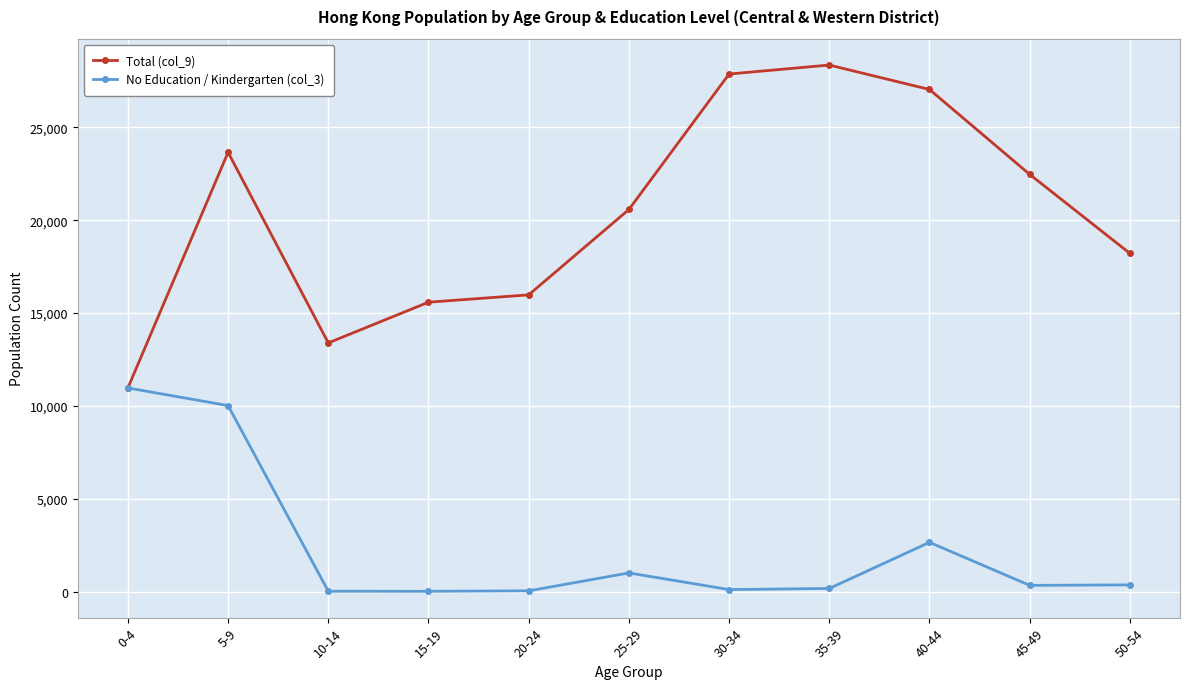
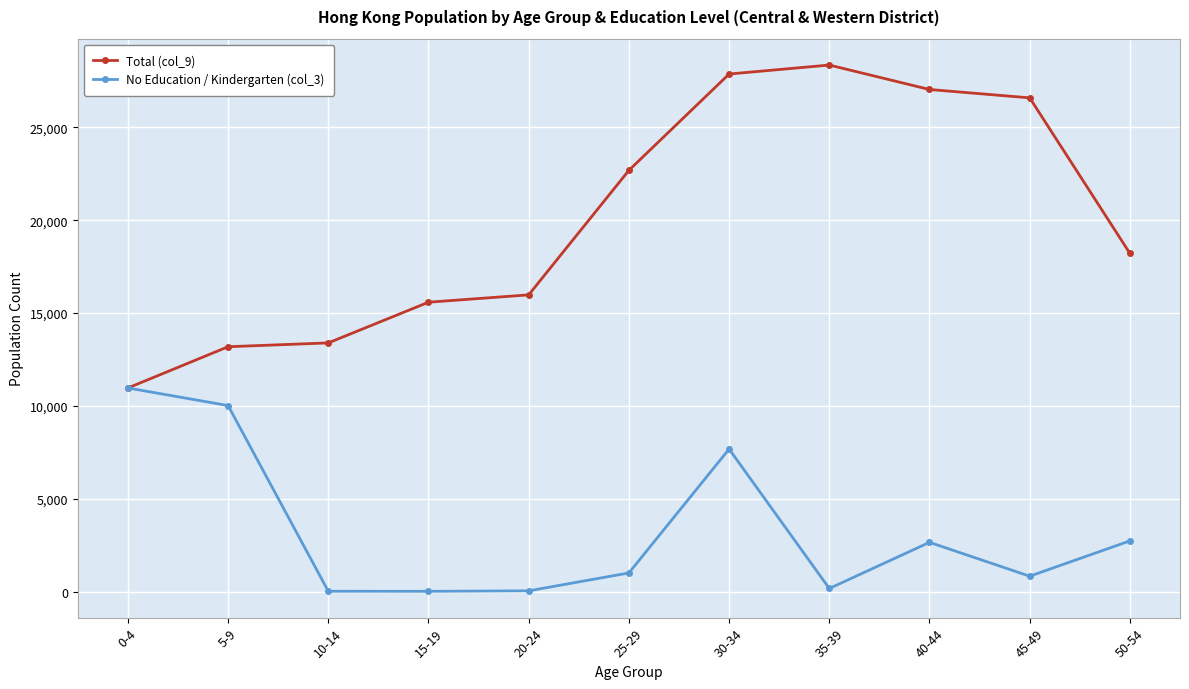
Total (col_9), 5-9: 23,700 -> 13,200
Total (col_9), 25-29: 20,600 -> 22,700
No Education / Kindergarten (col_3), 30-34: 100 -> 7,700
Total (col_9), 45-49: 22,500 -> 26,600
No Education / Kindergarten (col_3), 45-49: 300 -> 800
No Education / Kindergarten (col_3), 50-54: 400 -> 2,700
